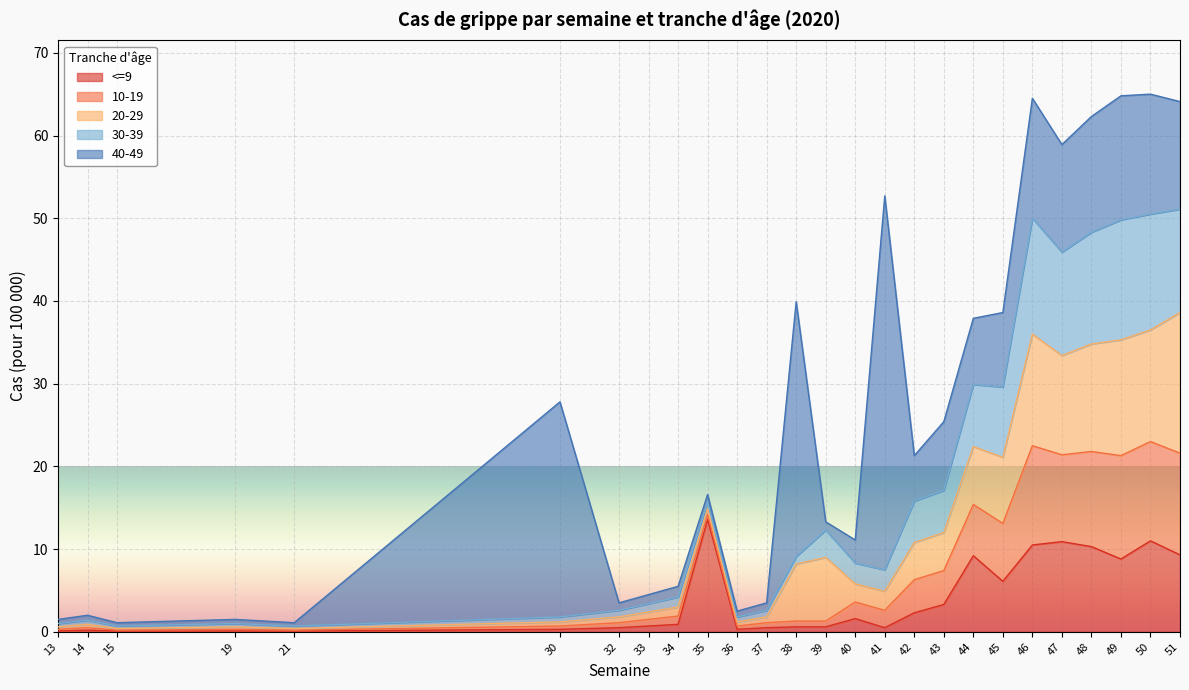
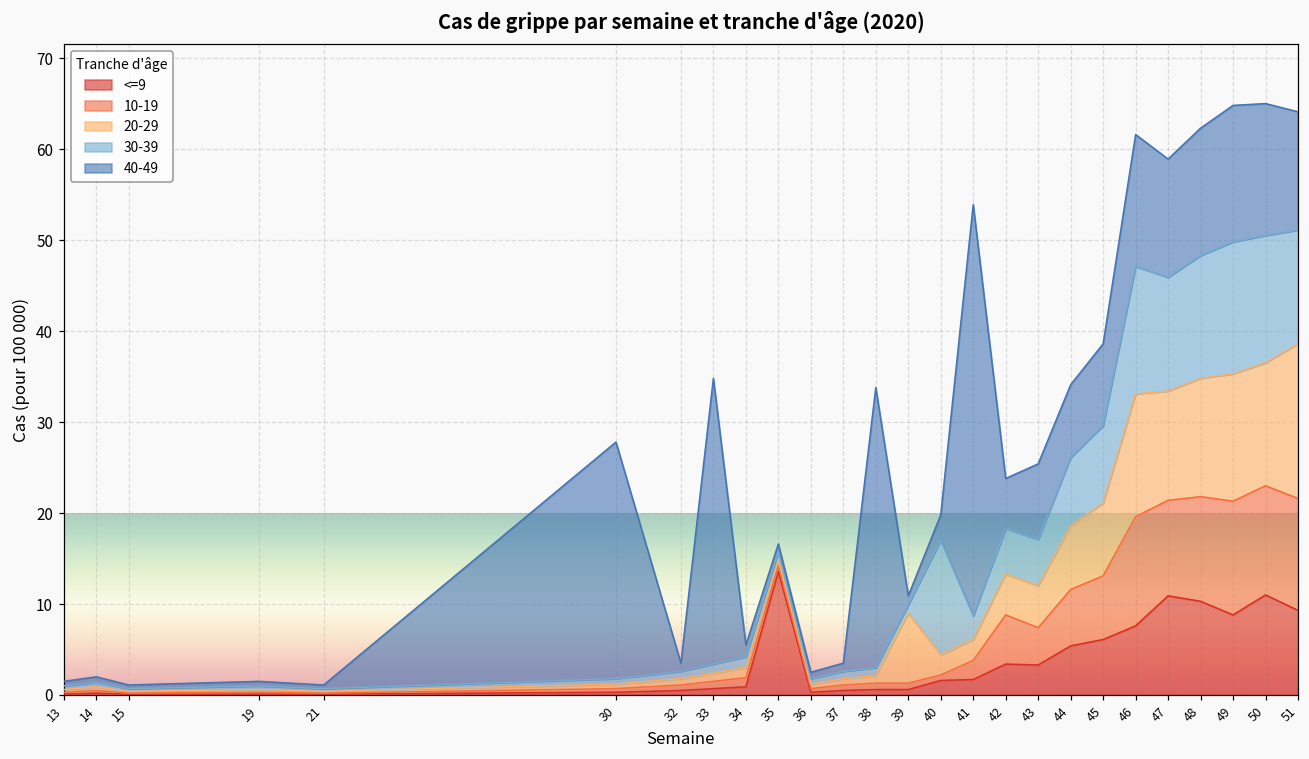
40-49, 33: 1 -> 31
20-29, 38: 7 -> 1
30-39, 39: 3 -> 1
10-19, 40: 2 -> 1
30-39, 40: 3 -> 13
<=9, 41: 1 -> 2
<=9, 42: 2 -> 3
10-19, 42: 4 -> 5
<=9, 44: 9 -> 5
<=9, 46: 11 -> 8
